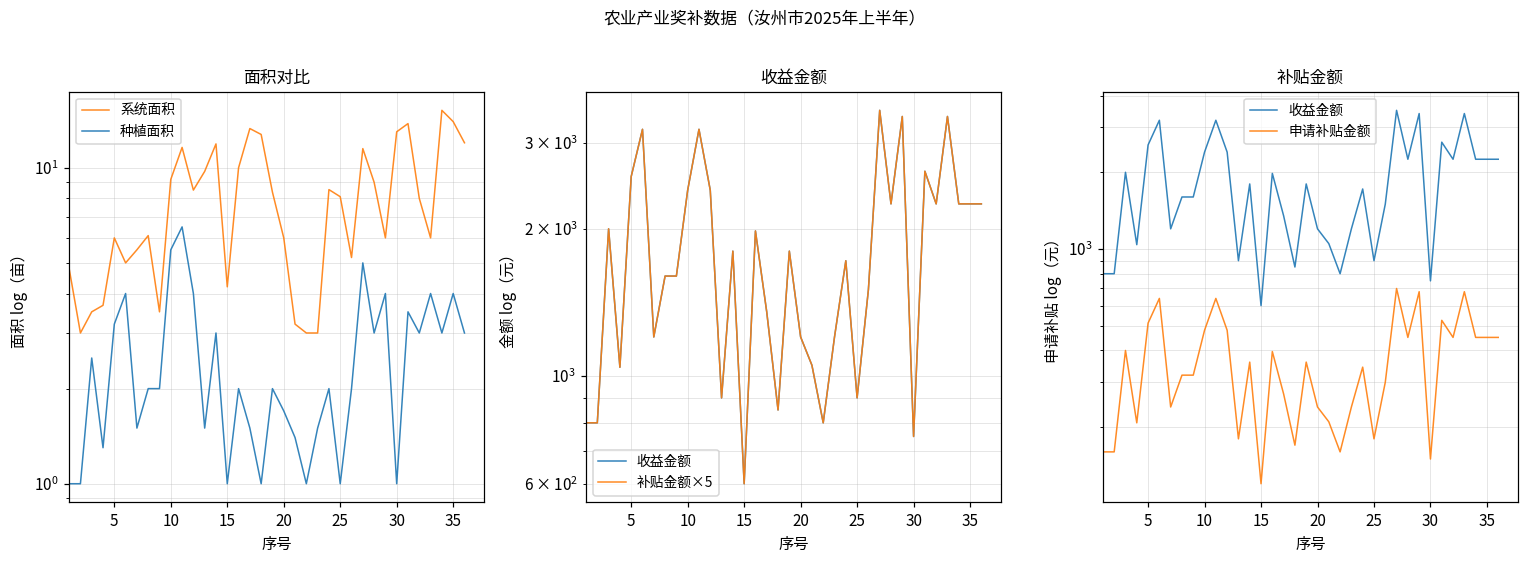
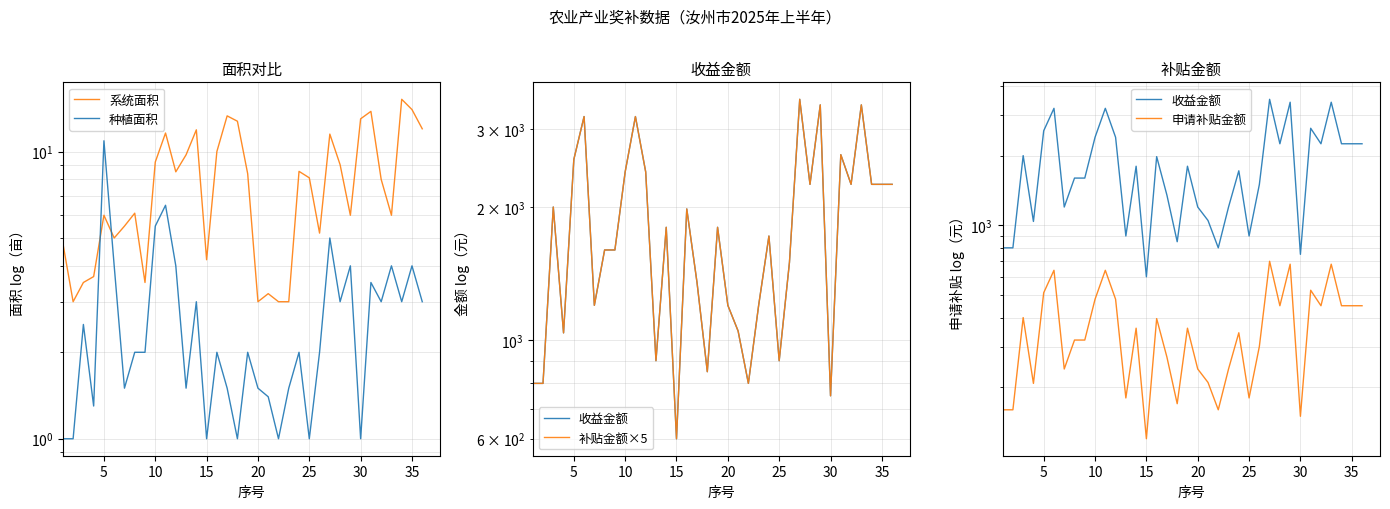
面积对比, 种植面积, 5: 3.2 -> 10.9
面积对比, 系统面积, 20: 6 -> 3
面积对比, 种植面积, 20: 1.7 -> 1.5
